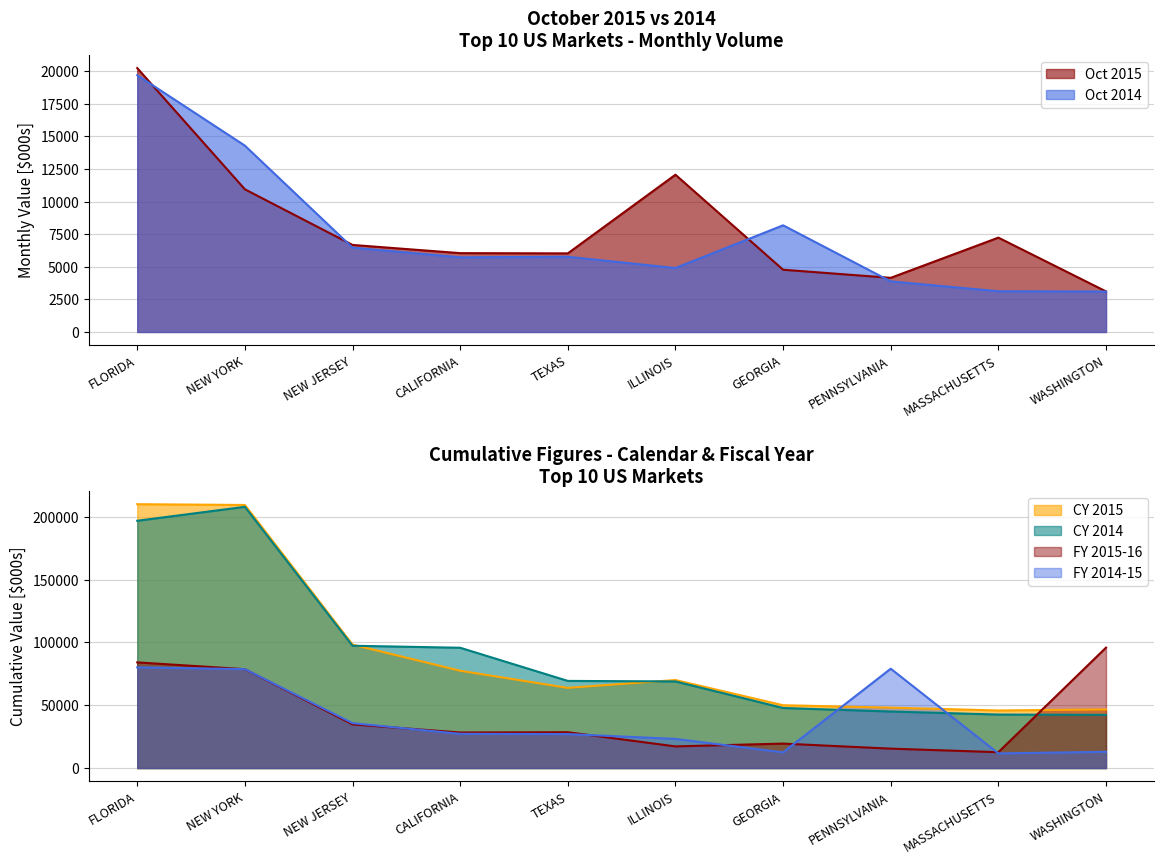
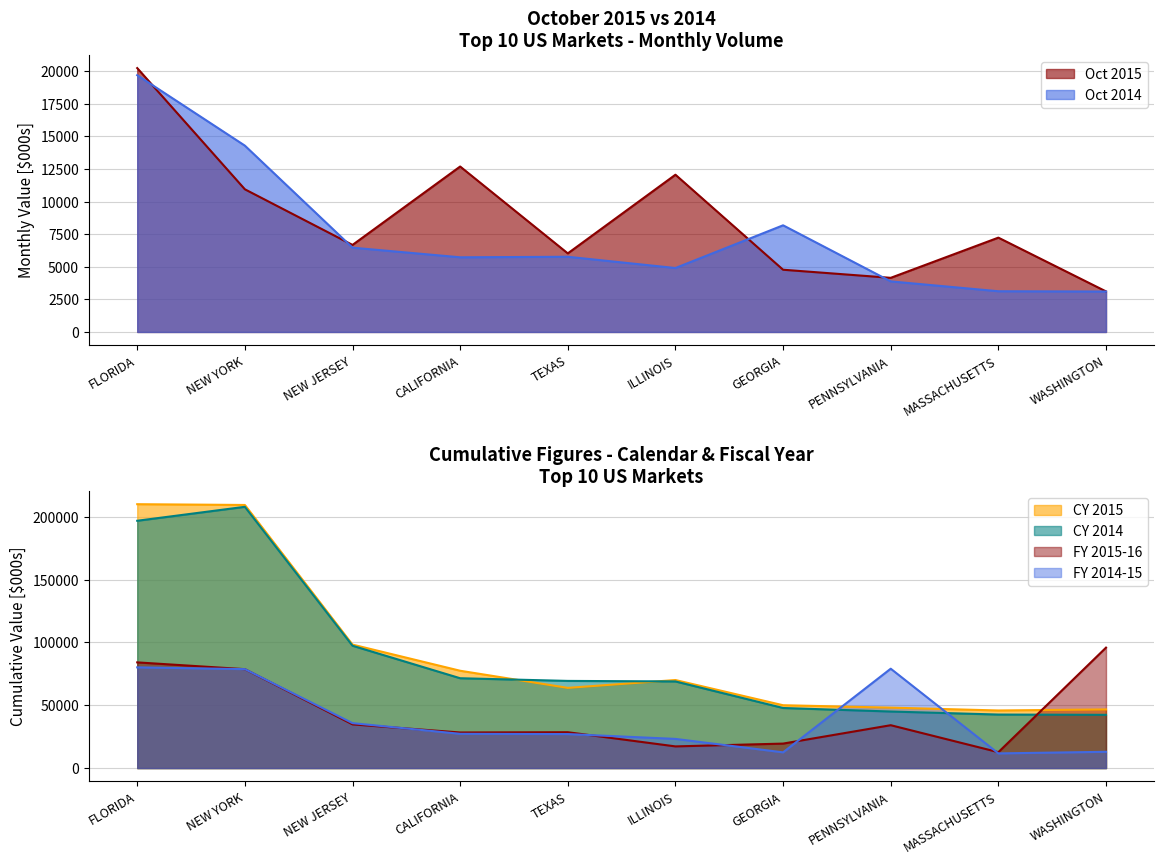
October 2015 vs 2014 Top 10 US Markets - Monthly Volume, Oct 2015, CALIFORNIA: 6000 -> 12700
Cumulative Figures - Calendar & Fiscal Year Top 10 US Markets, CY 2014, CALIFORNIA: 96000 -> 72000
Cumulative Figures - Calendar & Fiscal Year Top 10 US Markets, FY 2015-16, PENNSYLVANIA: 15000 -> 34000
